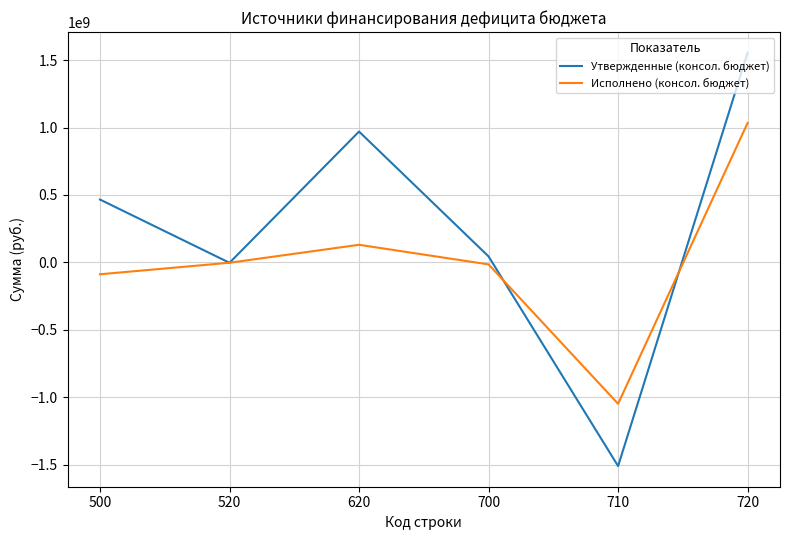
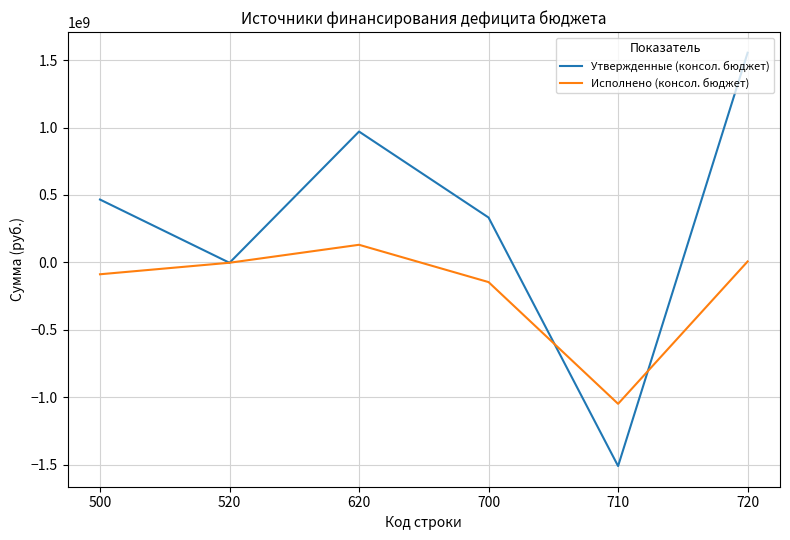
Утвержденные (консол. бюджет), 700: 40000000 -> 330000000
Исполнено (консол. бюджет), 700: -20000000 -> -150000000
Исполнено (консол. бюджет), 720: 1030000000 -> 10000000
